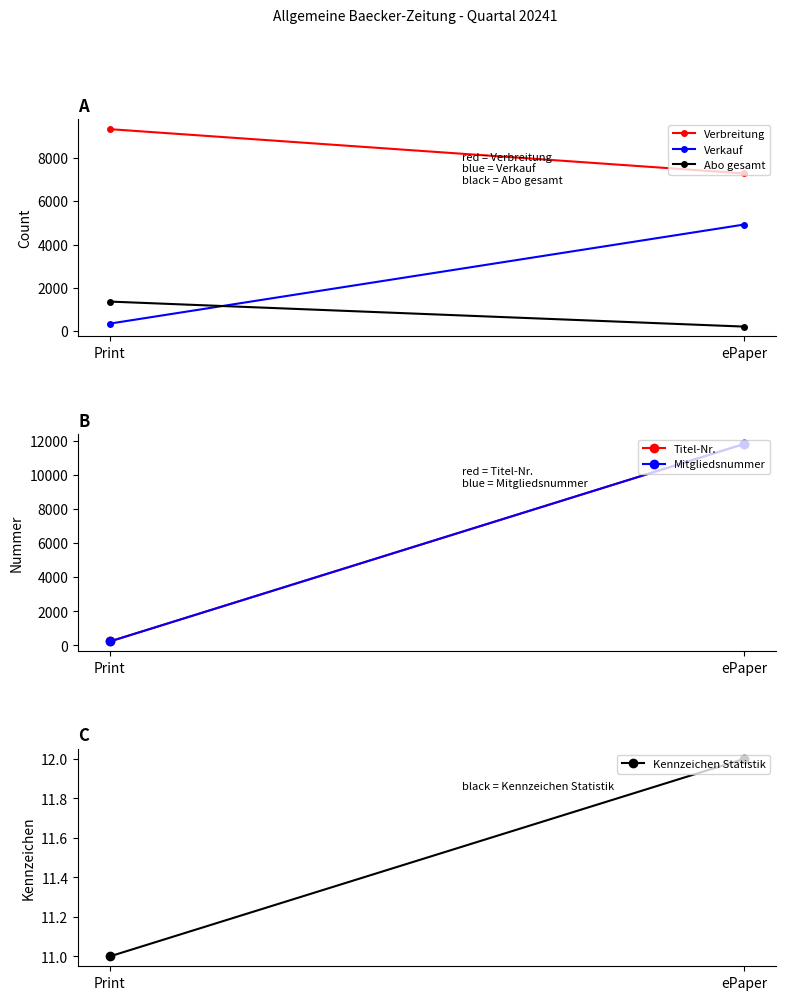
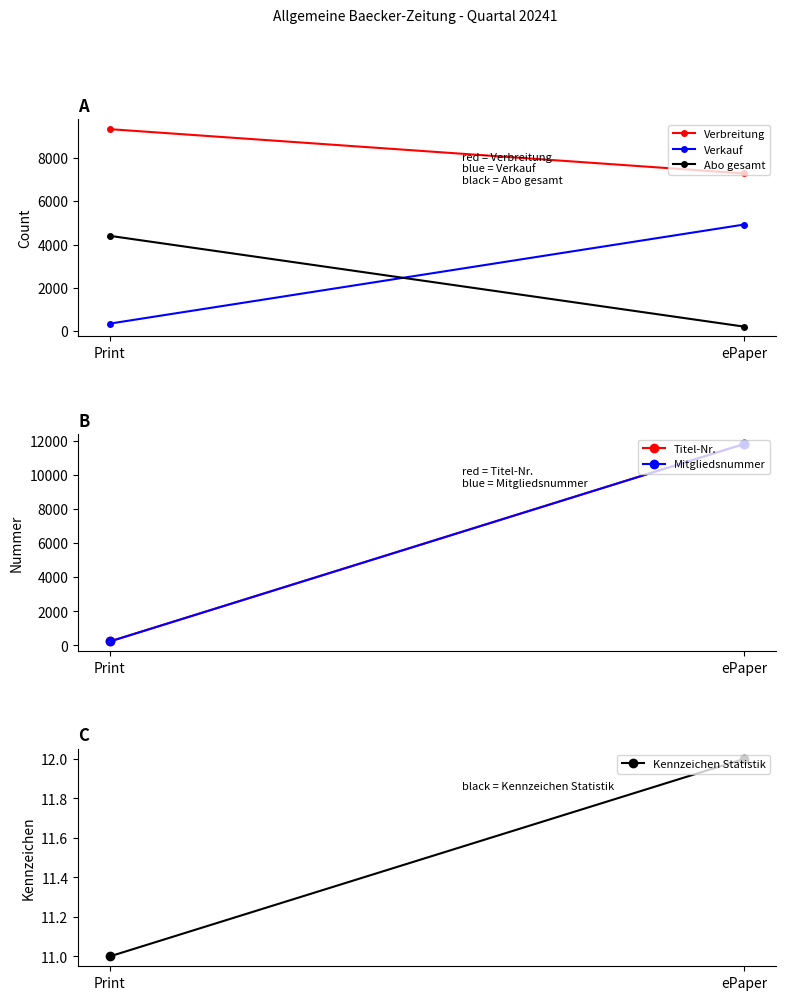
A, Abo gesamt, Print: 1400 -> 4400
